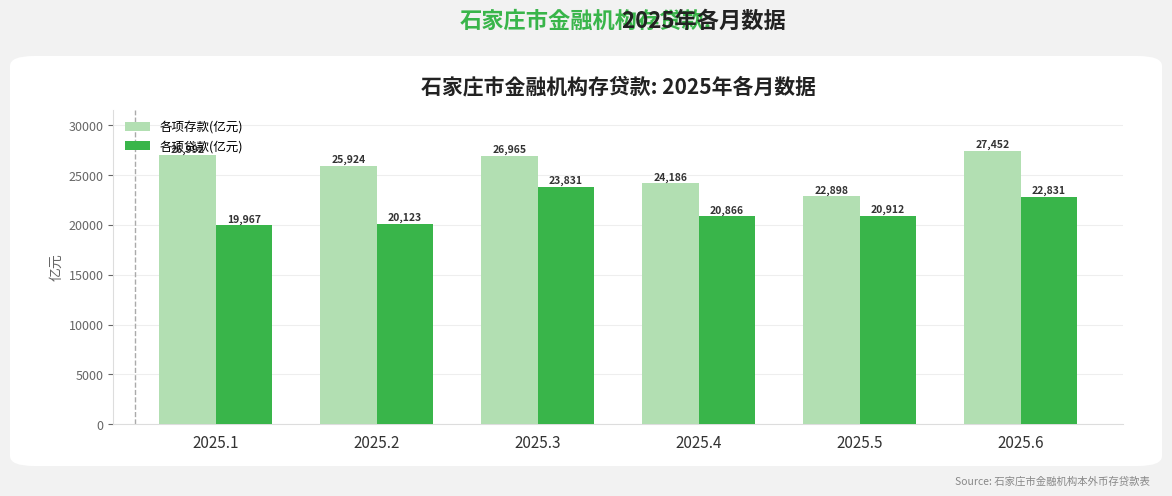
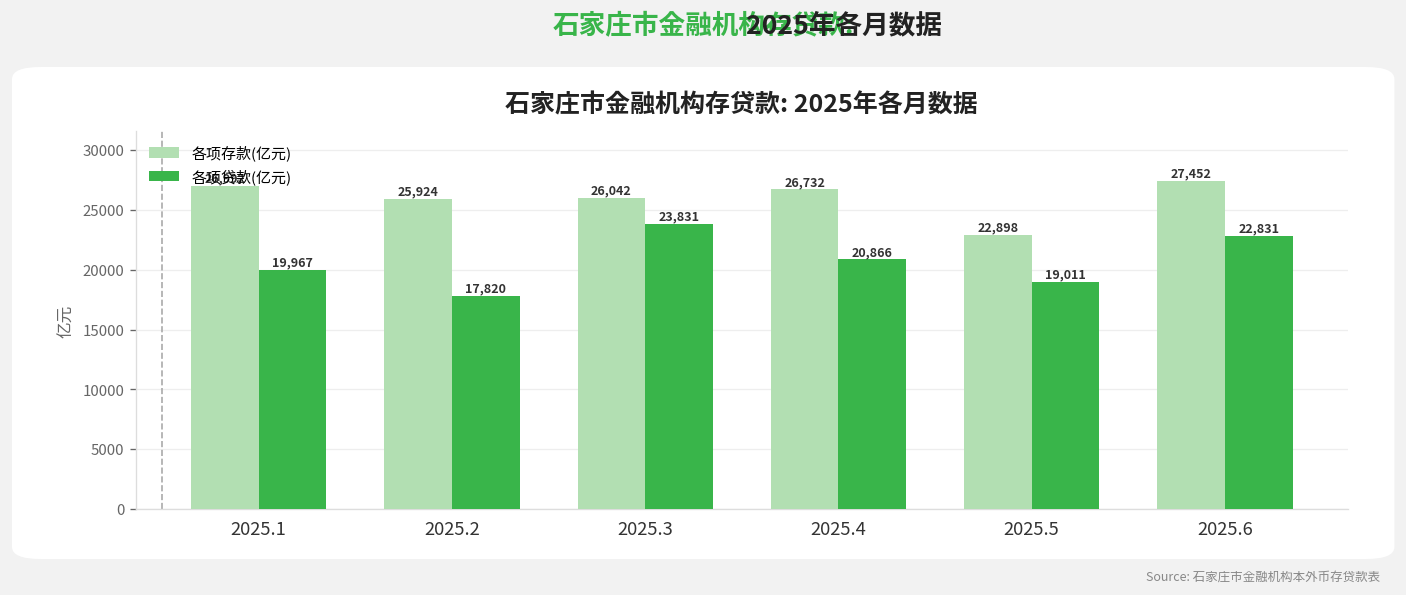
各项贷款(亿元), 2025.2: 20,123 -> 17,820
各项存款(亿元), 2025.3: 26,965 -> 26,042
各项存款(亿元), 2025.4: 24,186 -> 26,732
各项贷款(亿元), 2025.5: 20,912 -> 19,011
